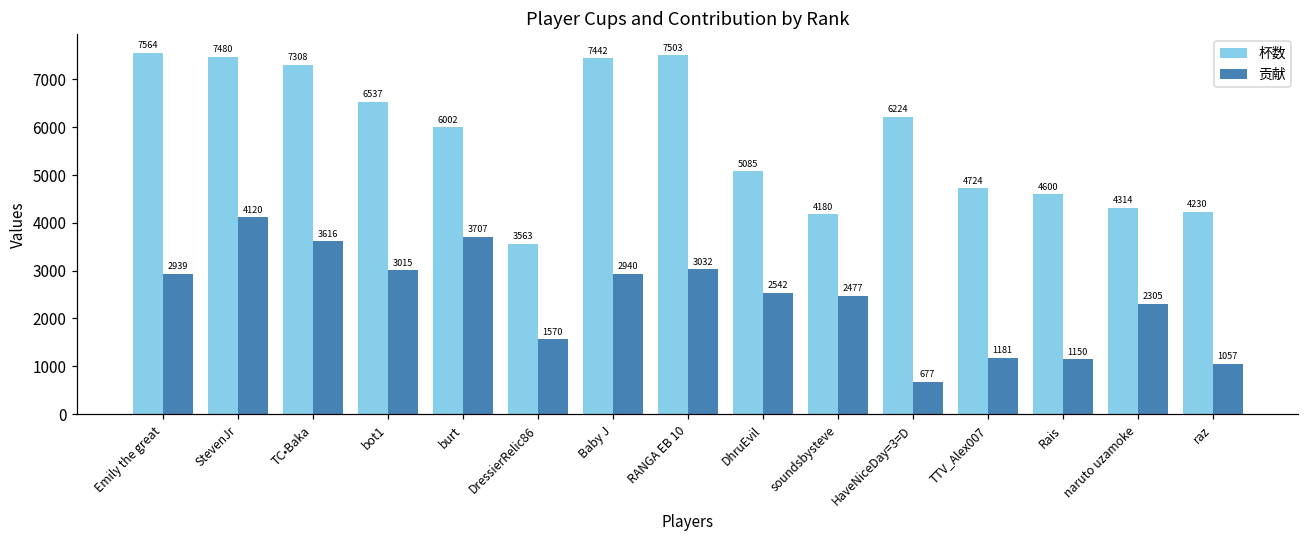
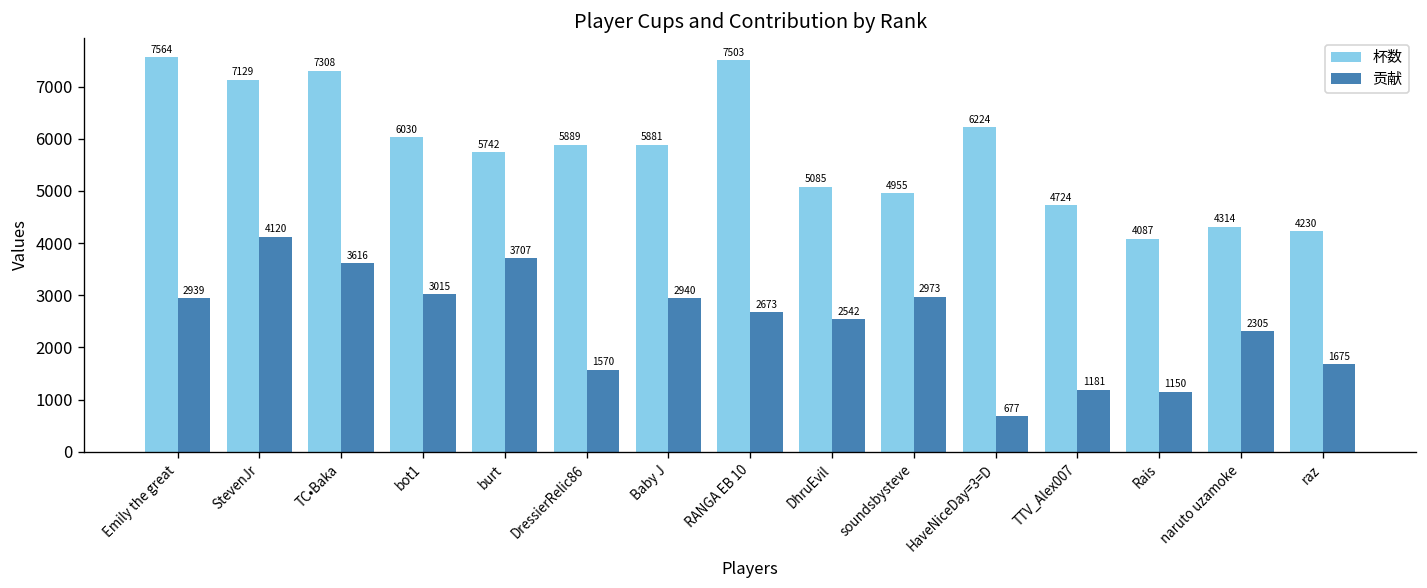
杯数, StevenJr: 7480 -> 7129
杯数, bot1: 6537 -> 6030
杯数, burt: 6002 -> 5742
杯数, DressierRelic86: 3563 -> 5889
杯数, Baby J: 7442 -> 5881
贡献, RANGA EB 10: 3032 -> 2673
杯数, soundsbysteve: 4180 -> 4955
贡献, soundsbysteve: 2477 -> 2973
杯数, Rais: 4600 -> 4087
贡献, raz: 1057 -> 1675
